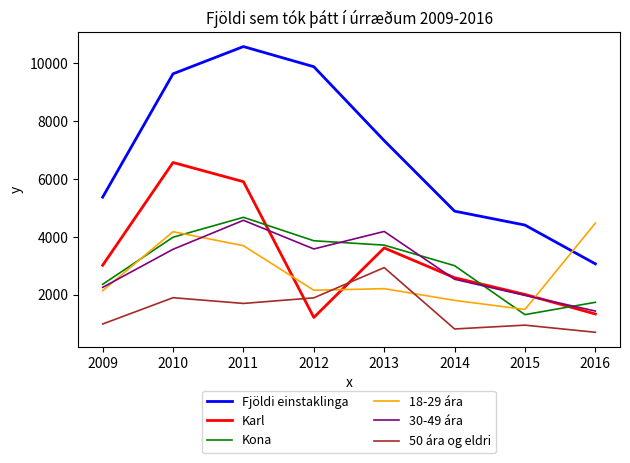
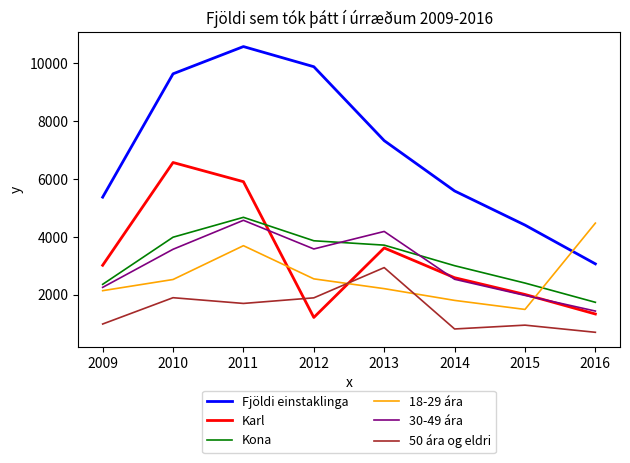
18-29 ára, 2010: 4200 -> 2500
18-29 ára, 2012: 2100 -> 2500
Fjöldi einstaklinga, 2014: 4900 -> 5600
Kona, 2015: 1300 -> 2400
